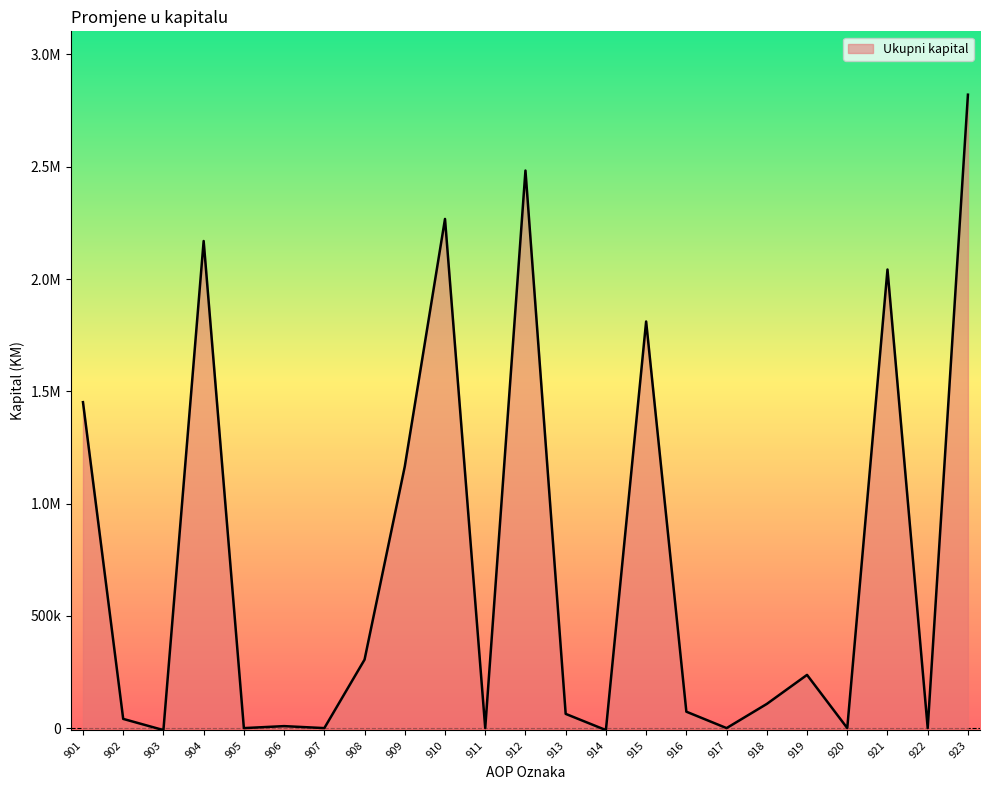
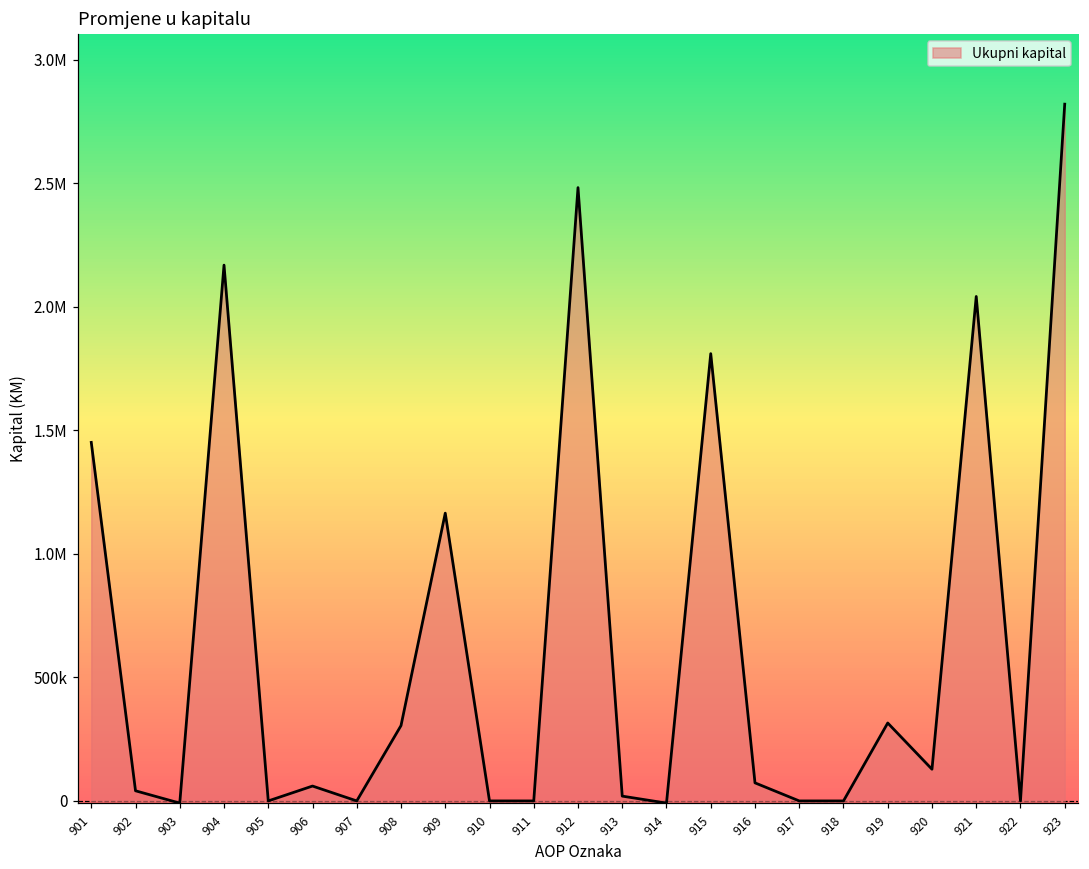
Ukupni kapital, 906: 10000 -> 60000
Ukupni kapital, 910: 2270000 -> 0
Ukupni kapital, 913: 60000 -> 20000
Ukupni kapital, 918: 110000 -> 0
Ukupni kapital, 919: 240000 -> 320000
Ukupni kapital, 920: 0 -> 130000
